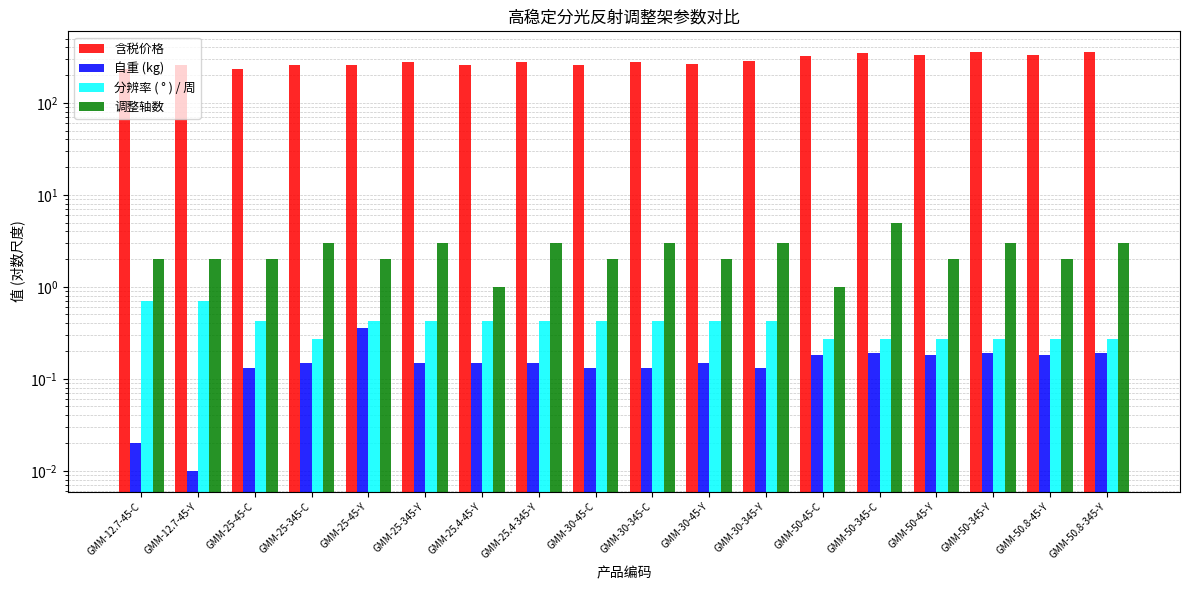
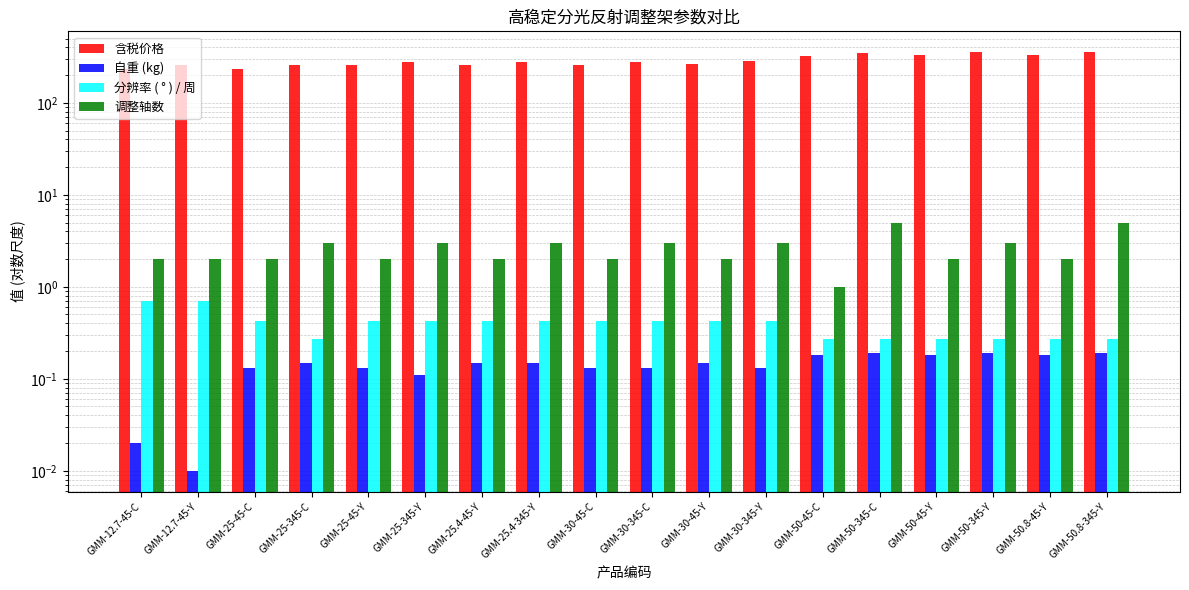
自重 (kg), GMM-25-45-Y: 0.36 -> 0.13
自重 (kg), GMM-25-345-Y: 0.15 -> 0.11
调整轴数, GMM-25.4-45-Y: 1 -> 2
调整轴数, GMM-50.8-345-Y: 3 -> 5
